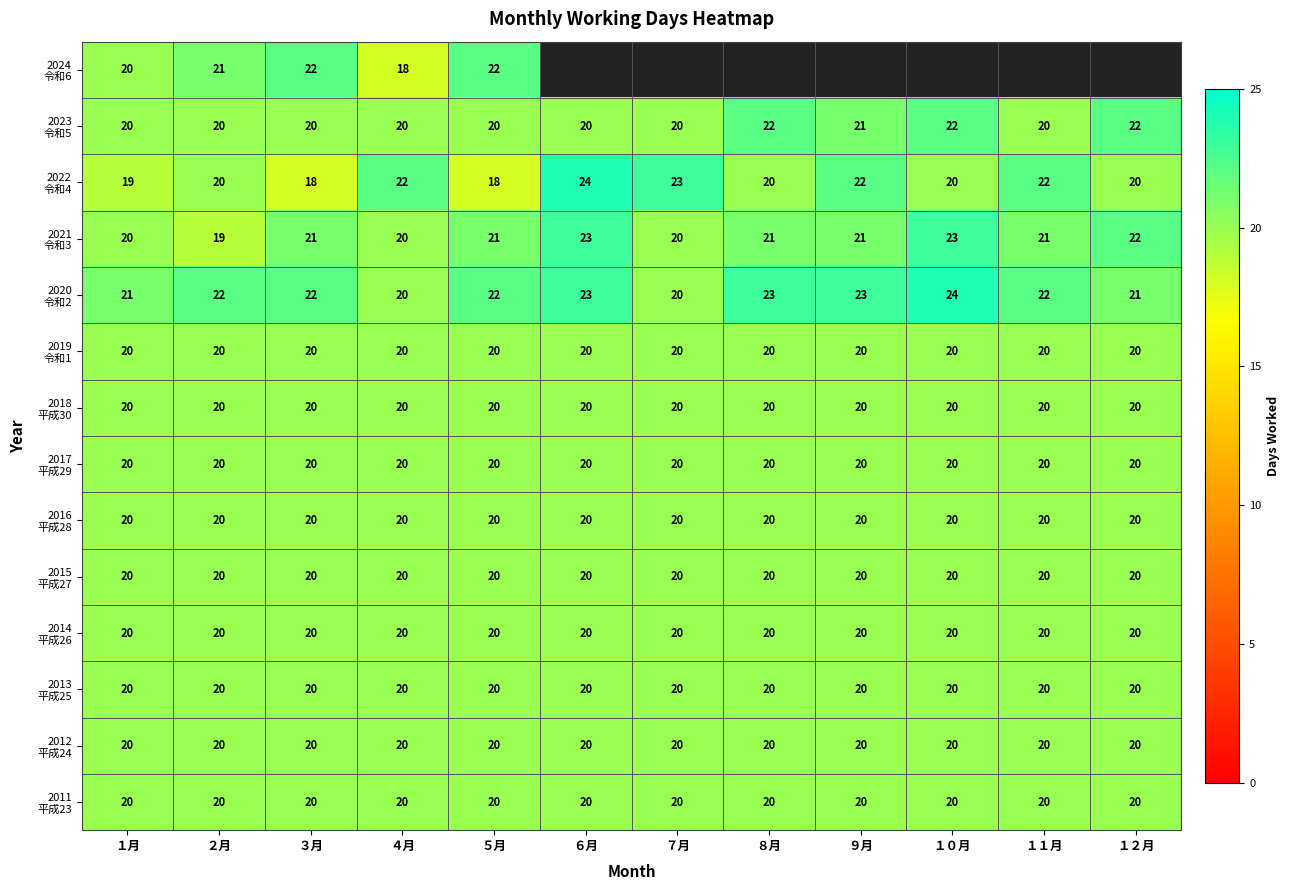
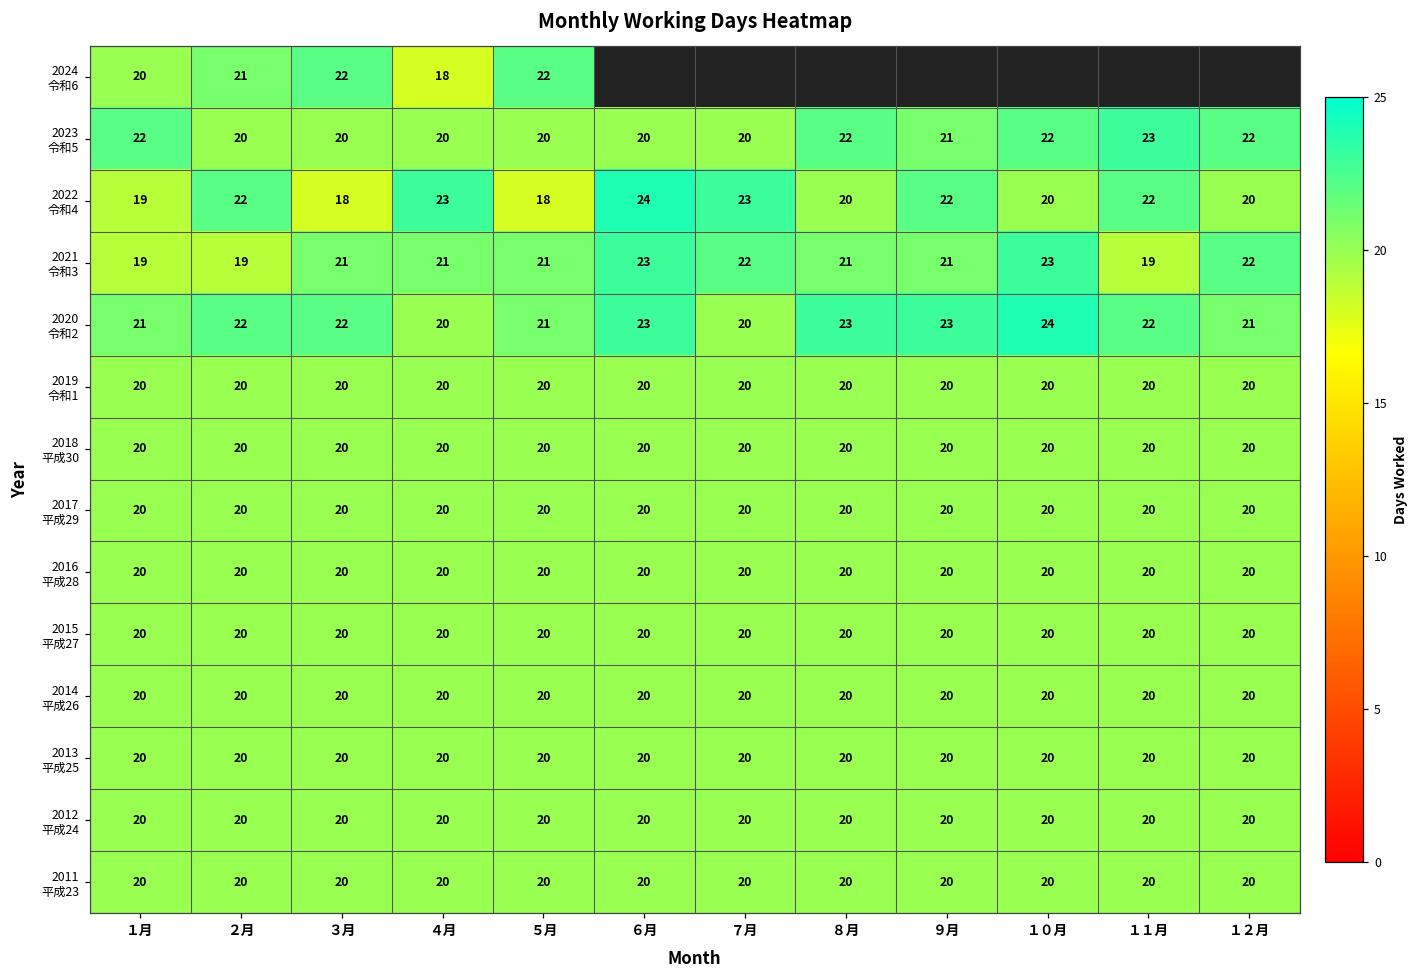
2023 令和5, １月: 20 -> 22
2023 令和5, １１月: 20 -> 23
2022 令和4, ２月: 20 -> 22
2022 令和4, ４月: 22 -> 23
2021 令和3, １月: 20 -> 19
2021 令和3, ４月: 20 -> 21
2021 令和3, ７月: 20 -> 22
2021 令和3, １１月: 21 -> 19
2020 令和2, ５月: 22 -> 21
